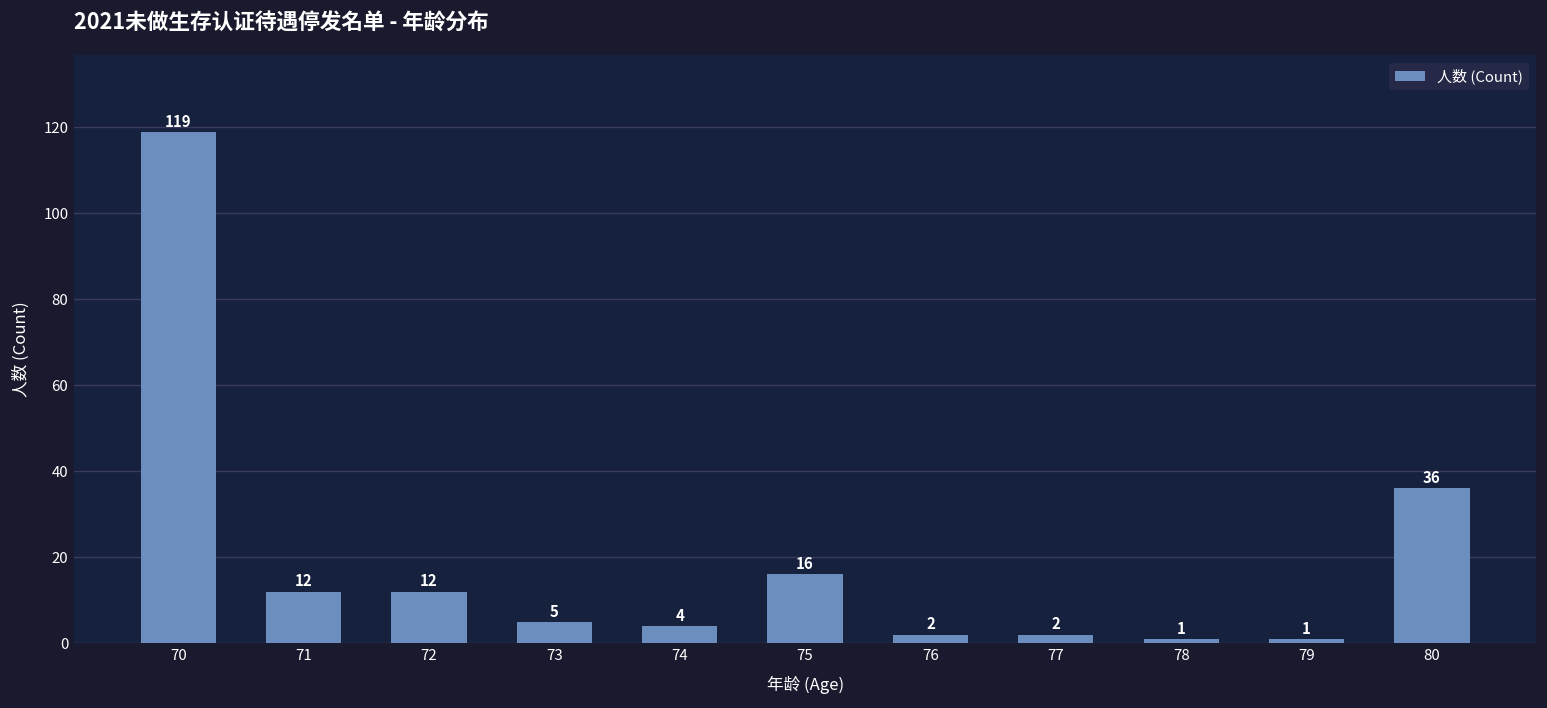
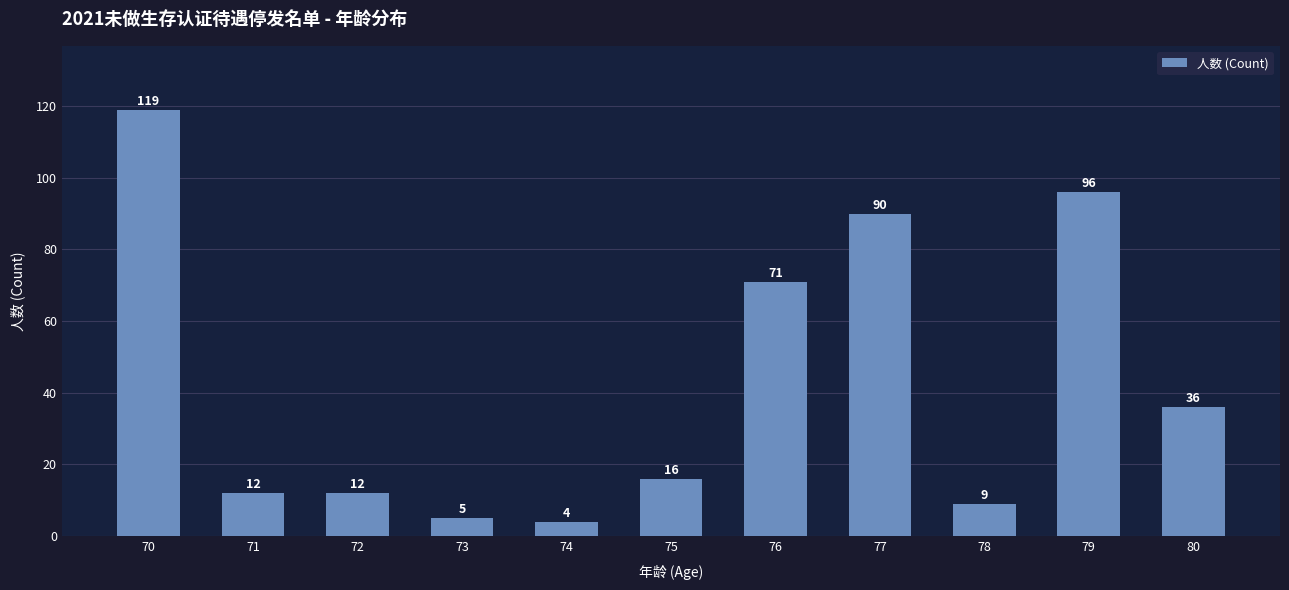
76: 2 -> 71
77: 2 -> 90
78: 1 -> 9
79: 1 -> 96
